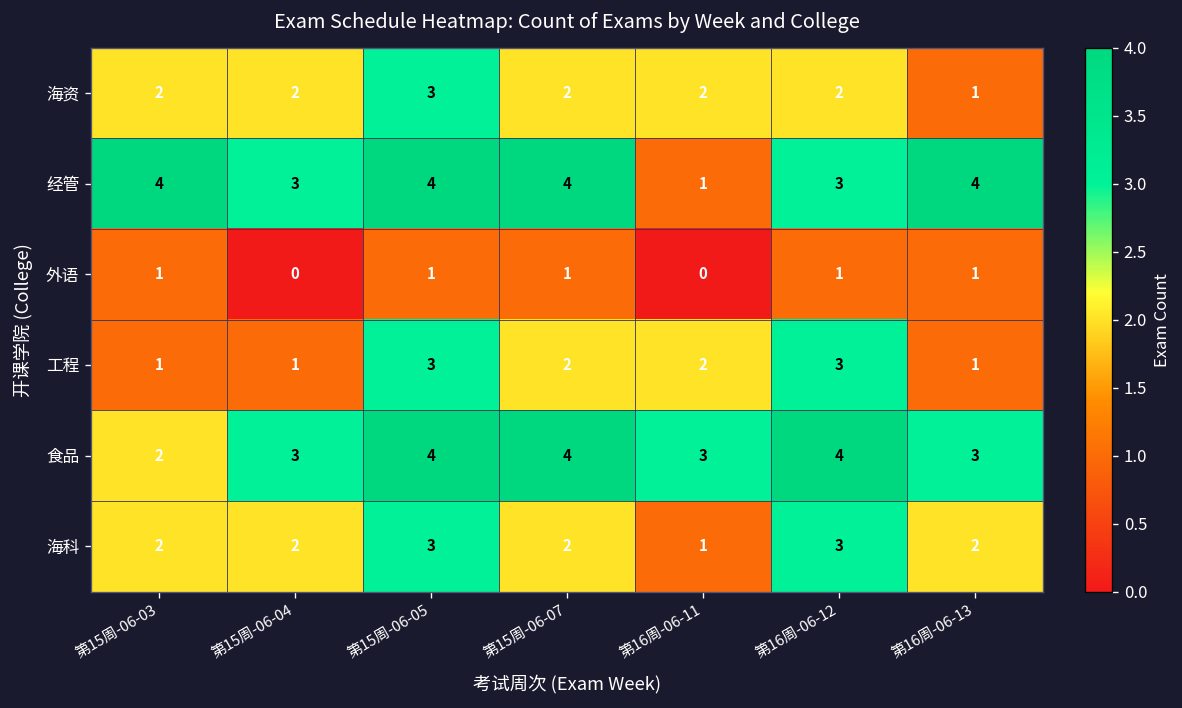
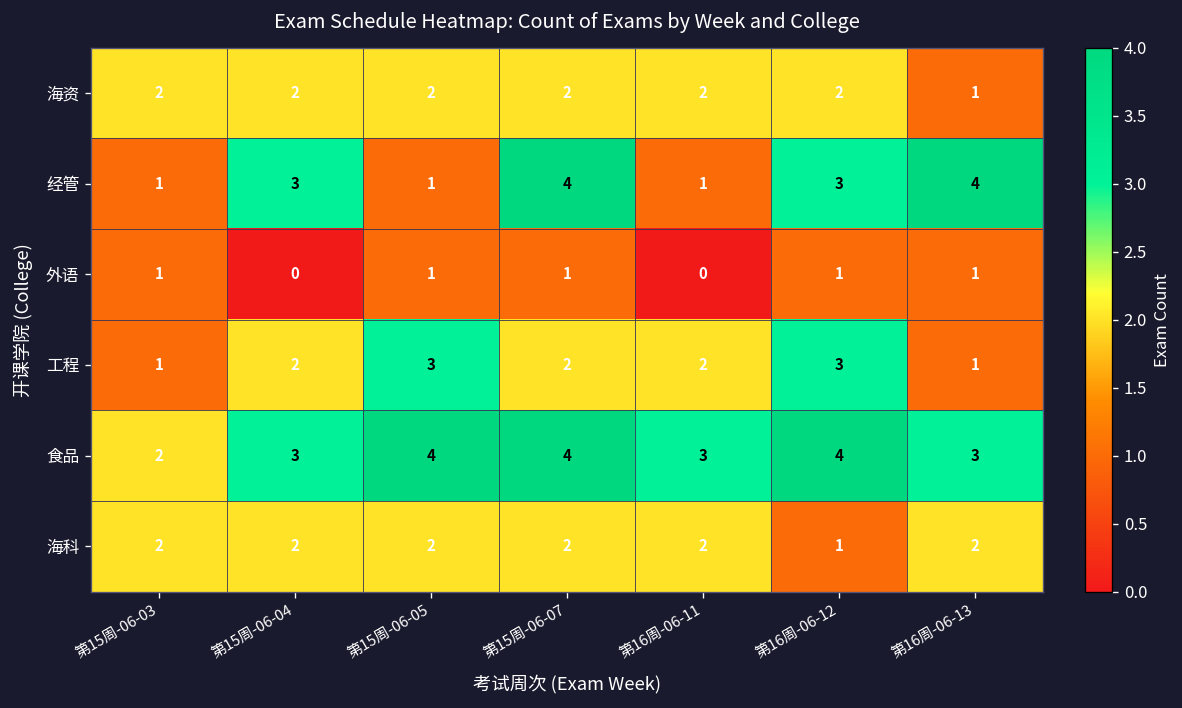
海资, 第15周-06-05: 3 -> 2
经管, 第15周-06-03: 4 -> 1
经管, 第15周-06-05: 4 -> 1
工程, 第15周-06-04: 1 -> 2
海科, 第15周-06-05: 3 -> 2
海科, 第16周-06-11: 1 -> 2
海科, 第16周-06-12: 3 -> 1
